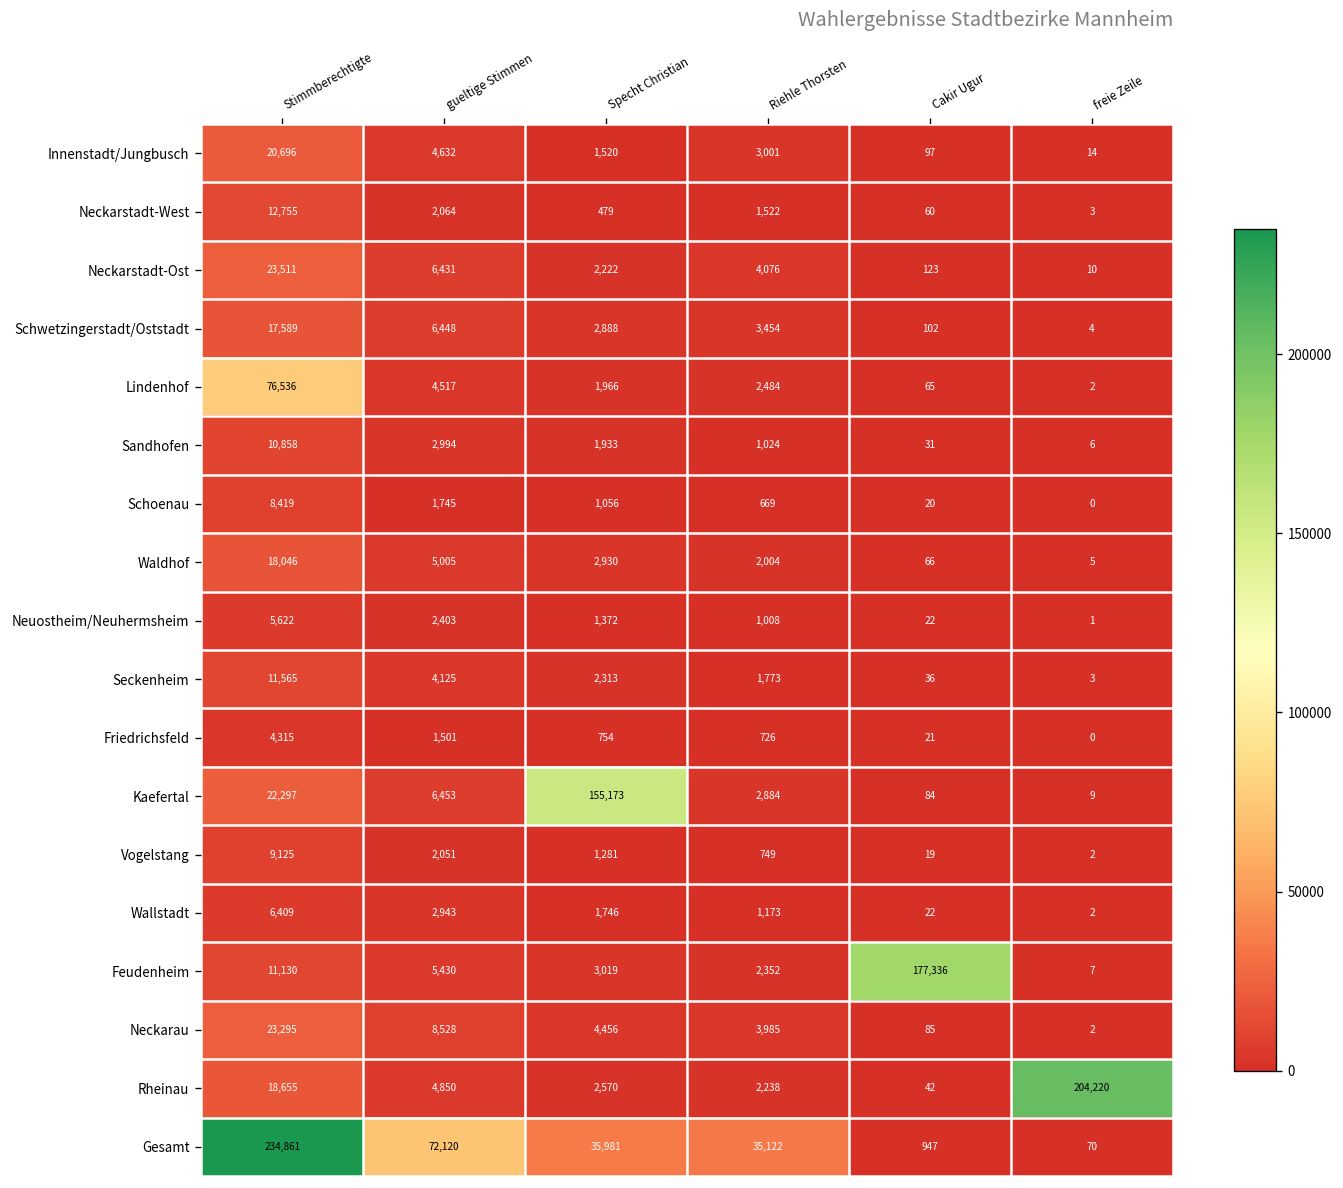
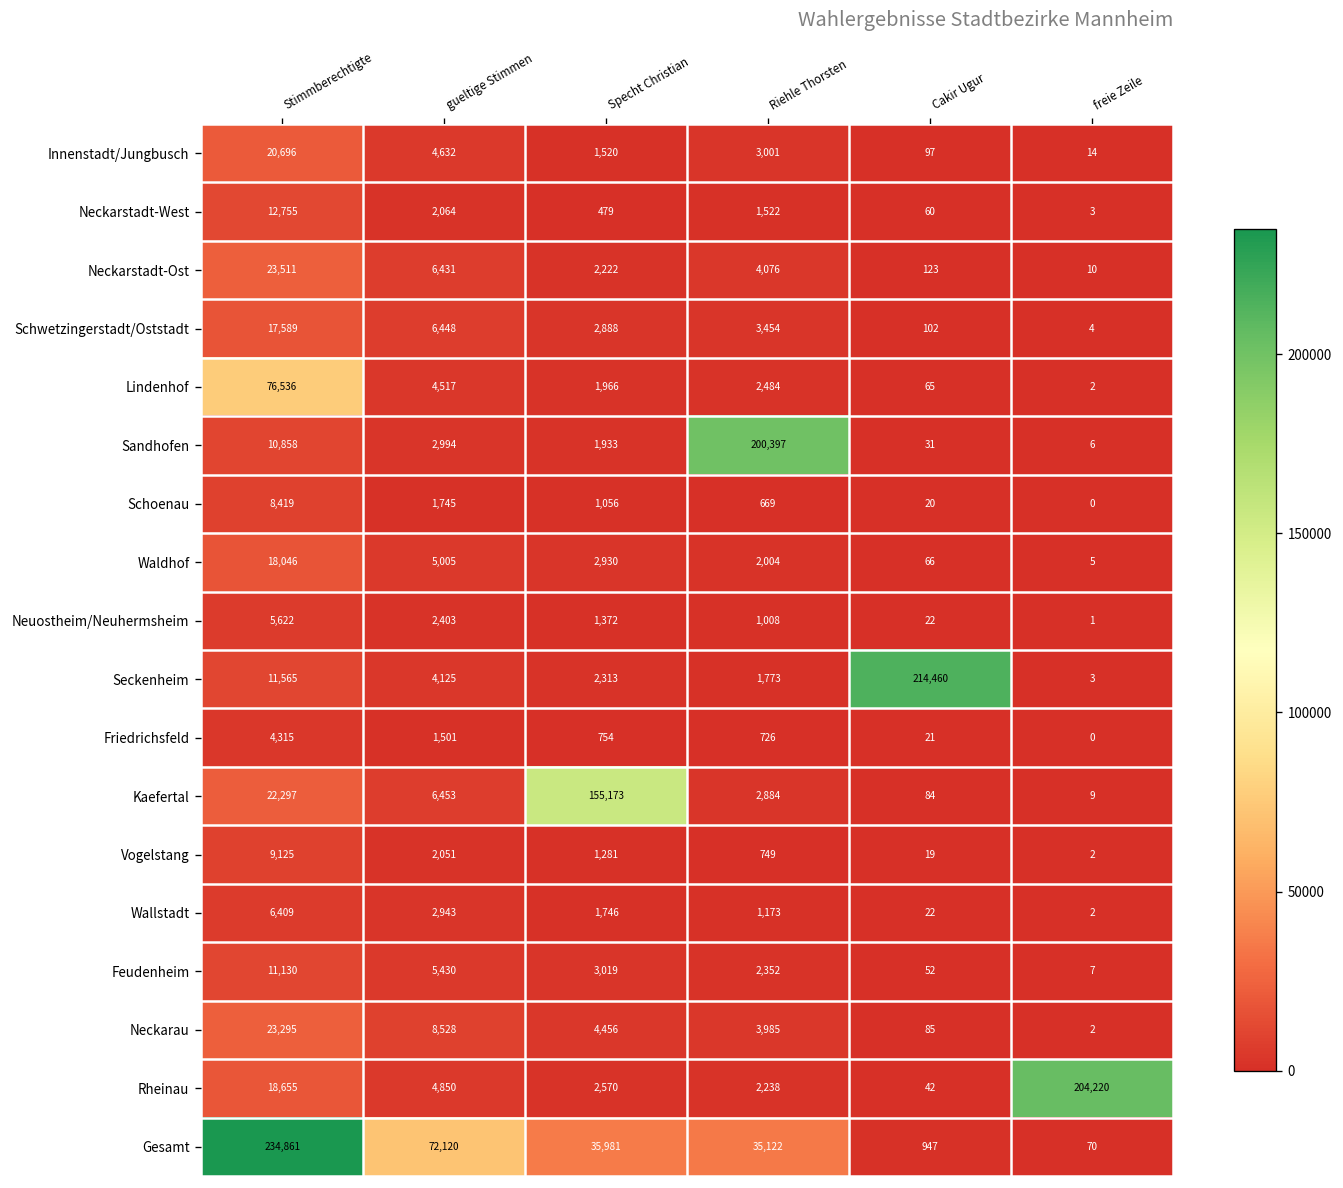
Sandhofen, Riehle Thorsten: 1,024 -> 200,397
Seckenheim, Cakir Ugur: 36 -> 214,460
Feudenheim, Cakir Ugur: 177,336 -> 52
